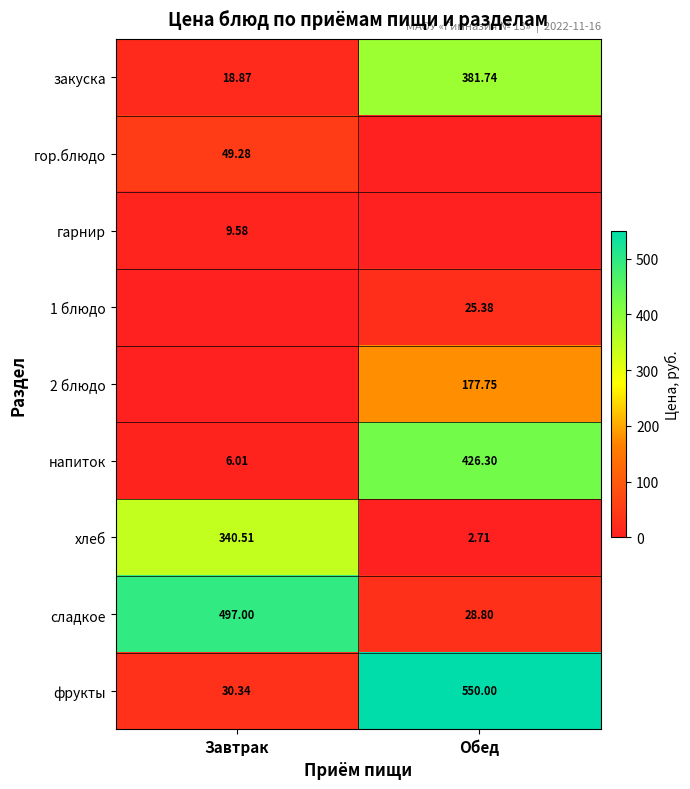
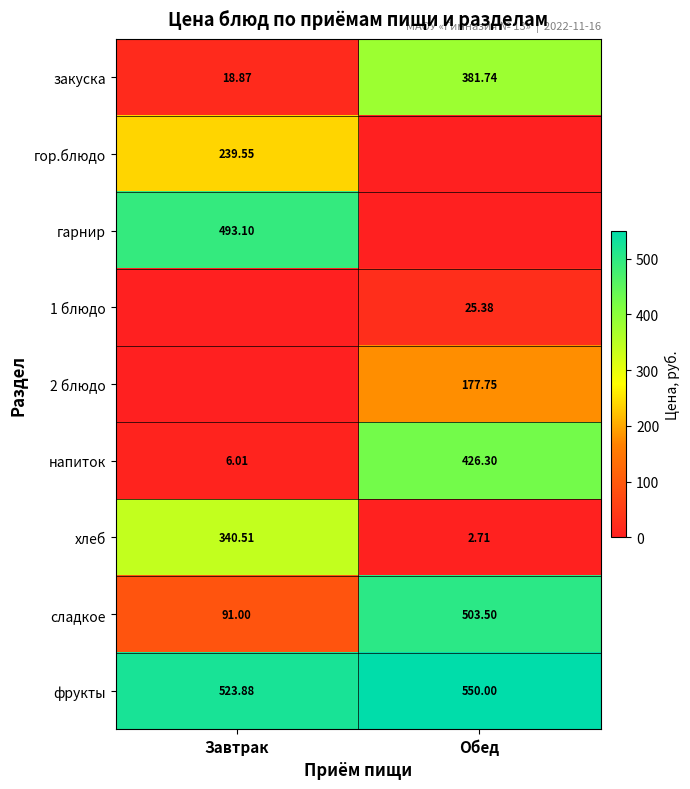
гор.блюдо, Завтрак: 49.28 -> 239.55
гарнир, Завтрак: 9.58 -> 493.10
сладкое, Завтрак: 497.00 -> 91.00
сладкое, Обед: 28.80 -> 503.50
фрукты, Завтрак: 30.34 -> 523.88
